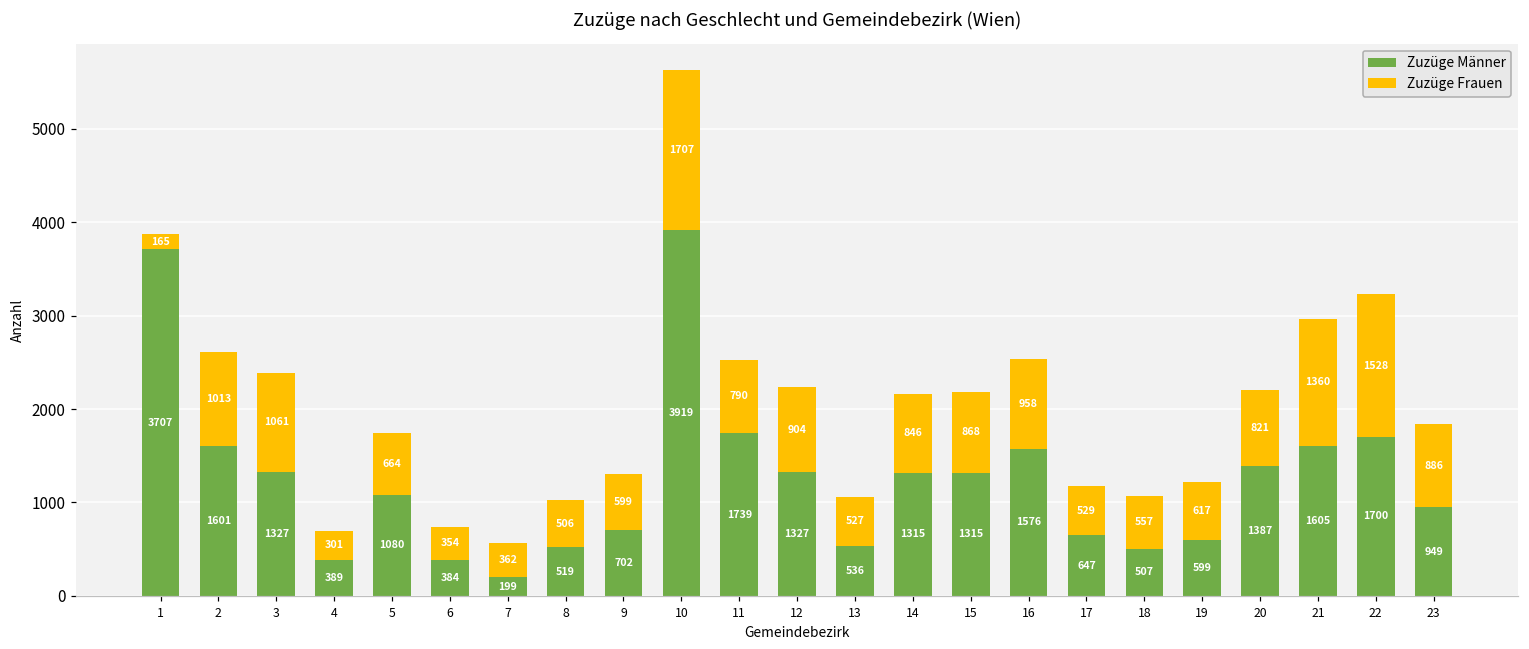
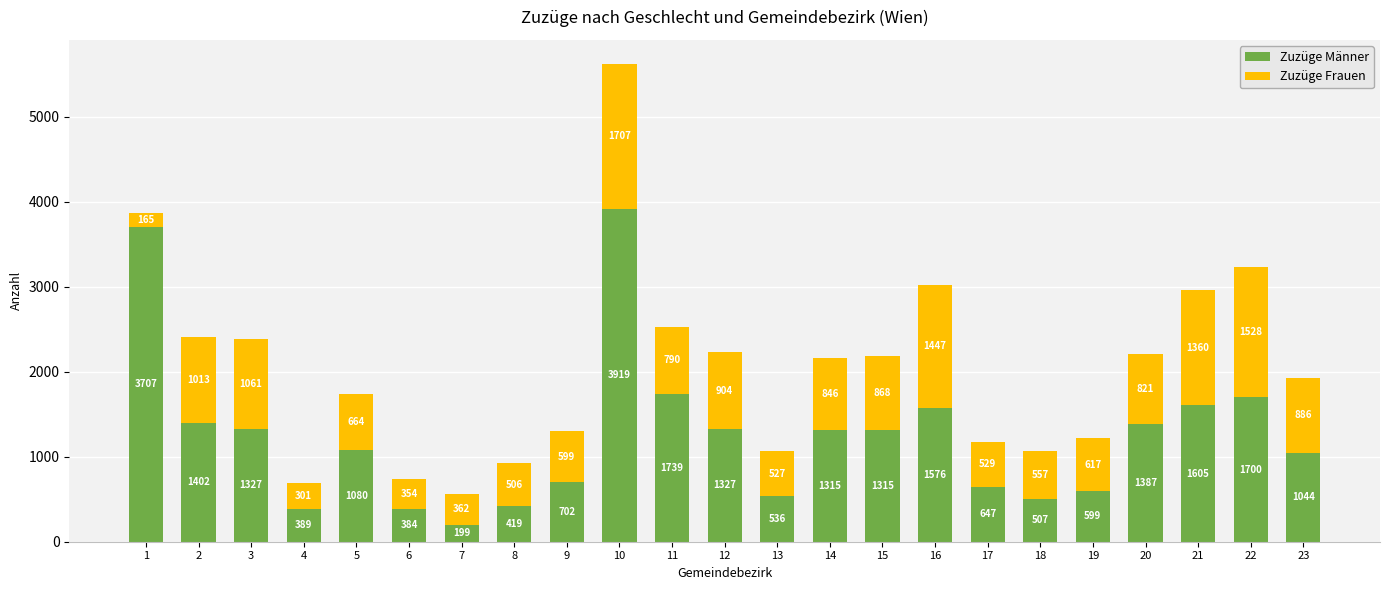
Zuzüge Männer, 2: 1601 -> 1402
Zuzüge Männer, 8: 519 -> 419
Zuzüge Frauen, 16: 958 -> 1447
Zuzüge Männer, 23: 949 -> 1044
